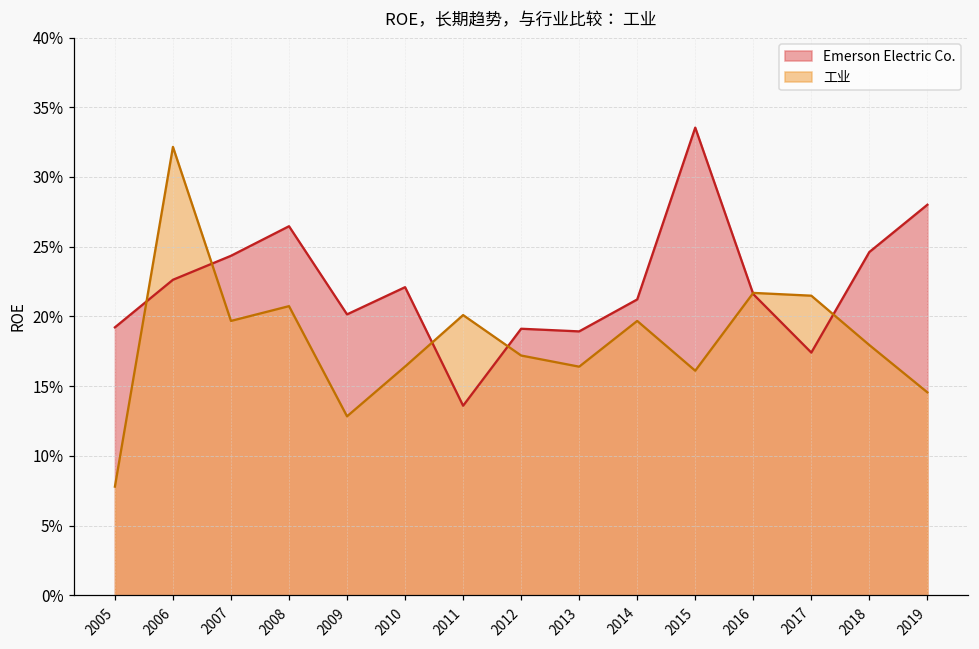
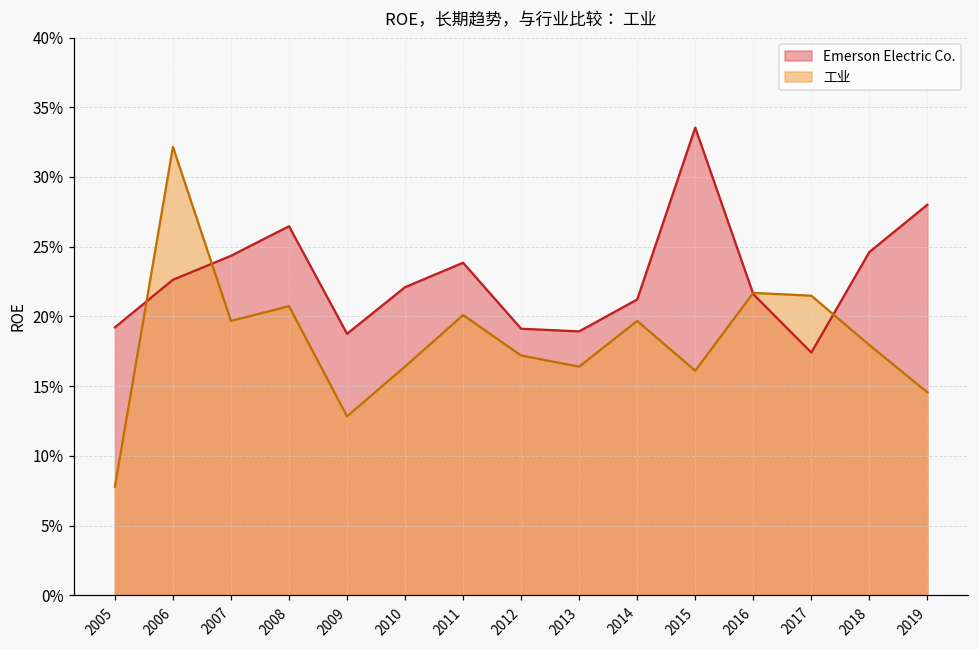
Emerson Electric Co., 2009: 20.2% -> 18.8%
Emerson Electric Co., 2011: 13.6% -> 23.8%
